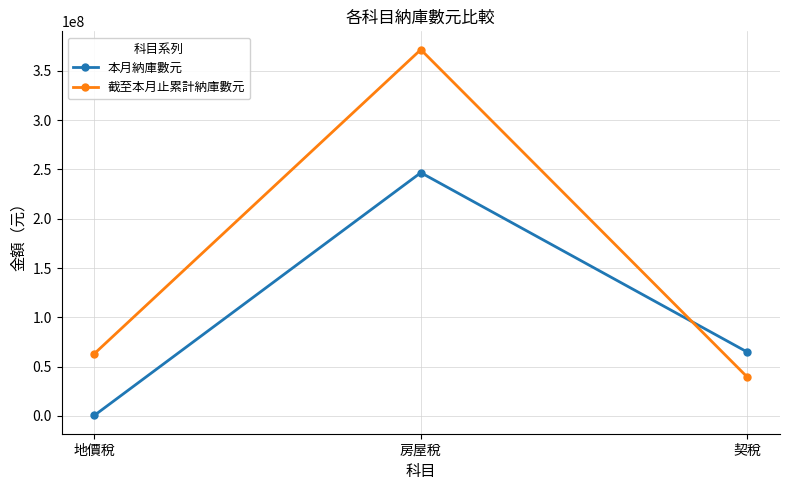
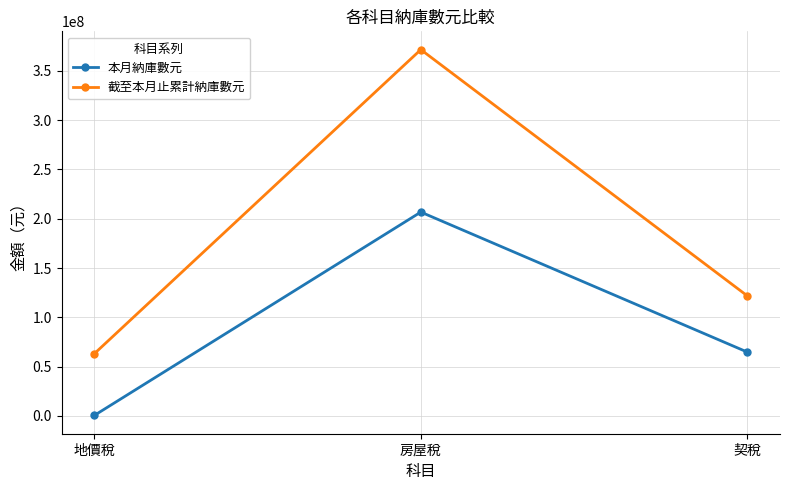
本月納庫數元, 房屋稅: 250000000 -> 210000000
截至本月止累計納庫數元, 契稅: 40000000 -> 120000000
